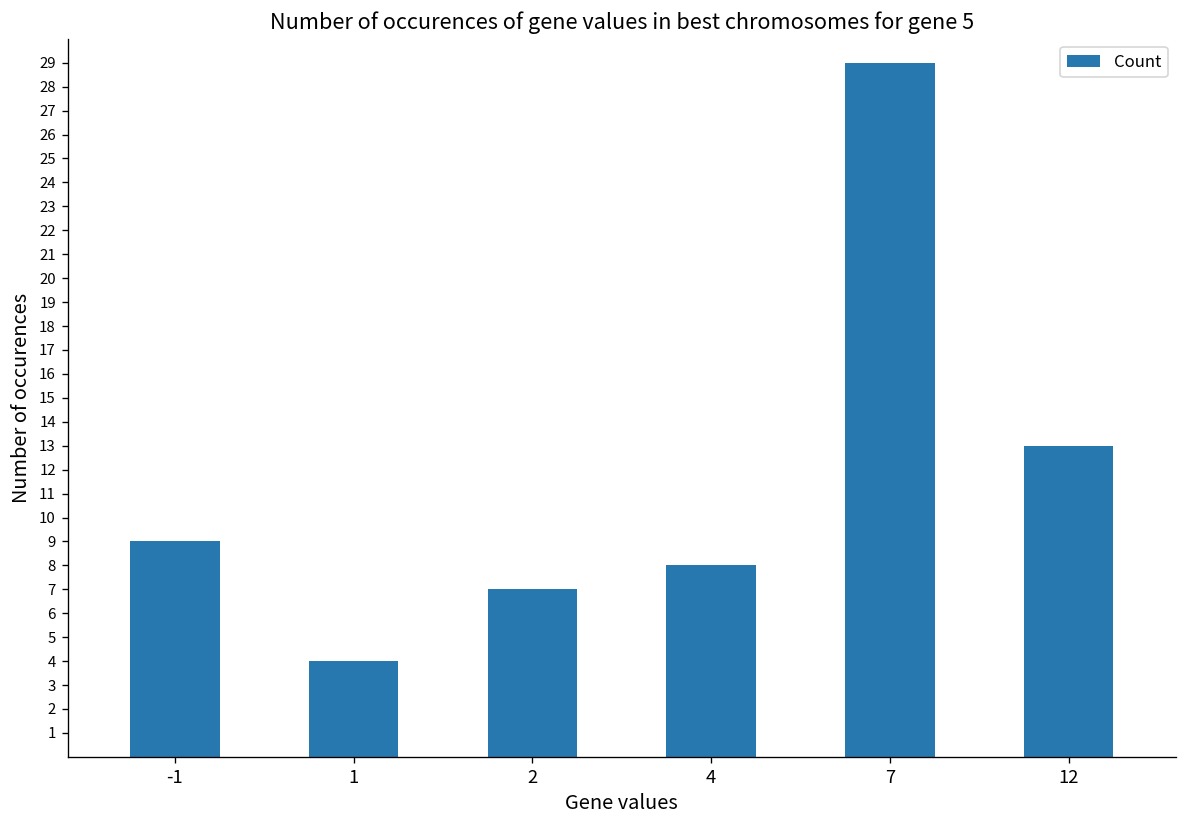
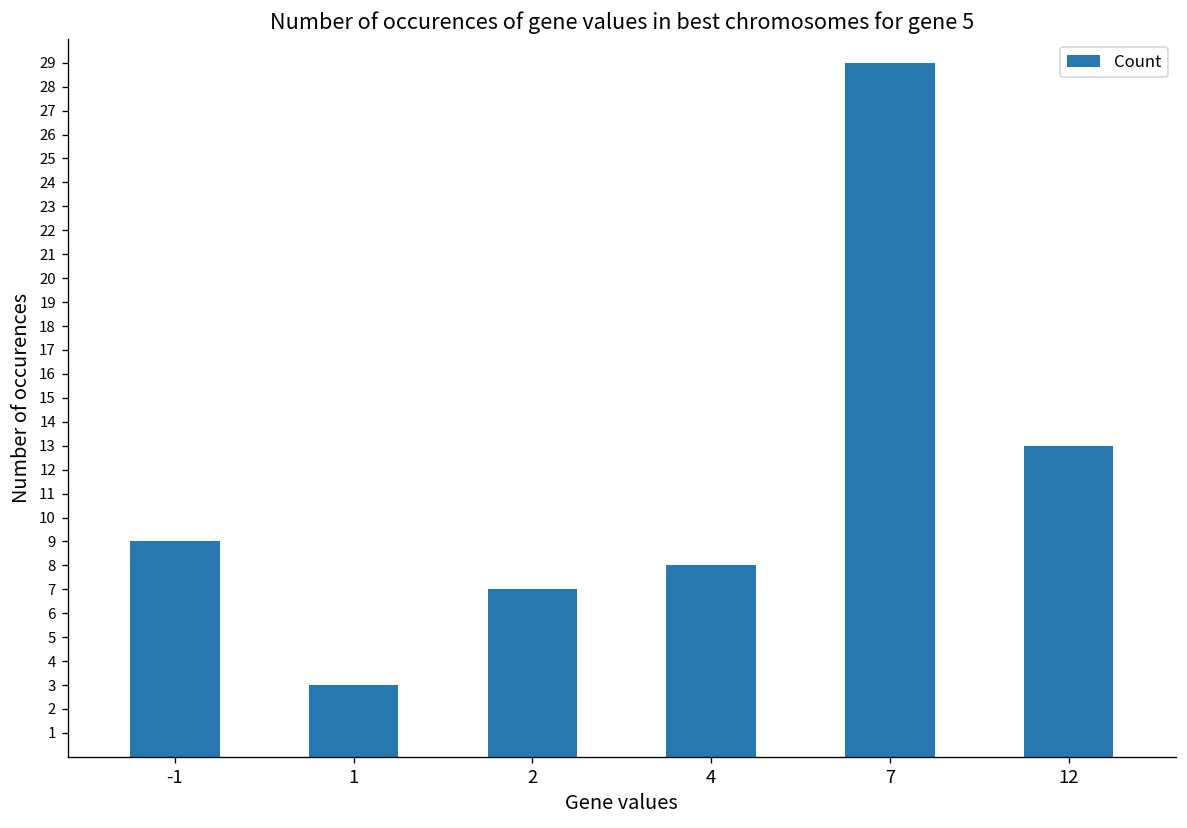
1: 4 -> 3
